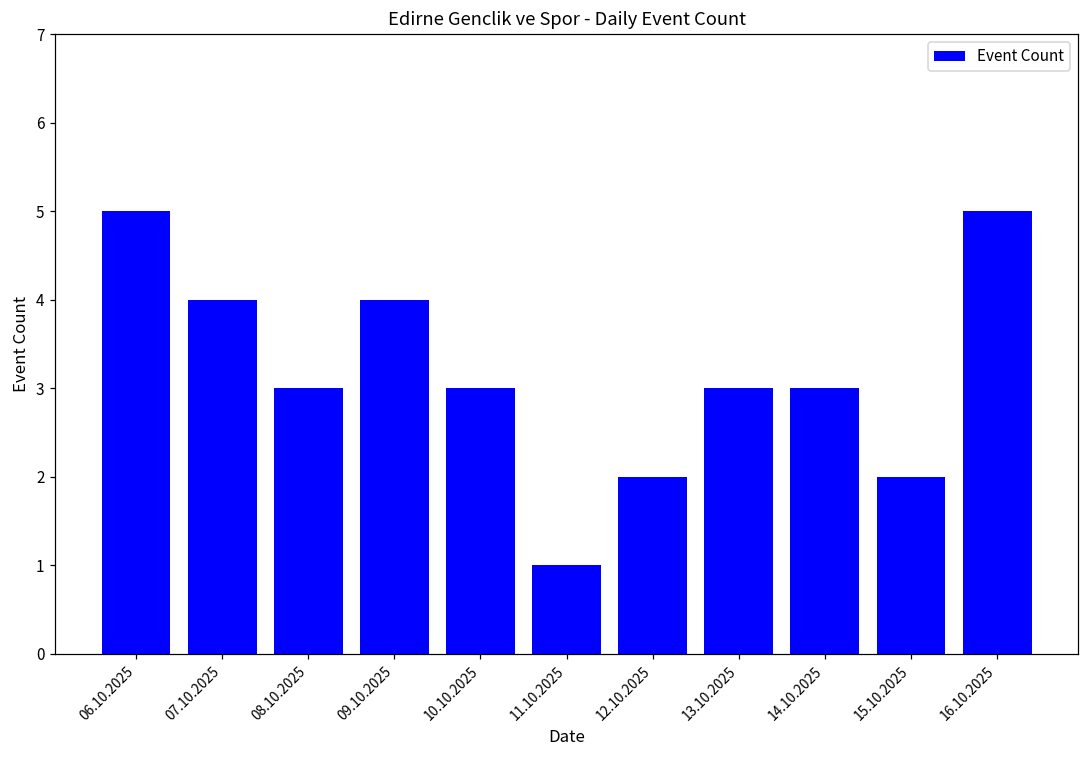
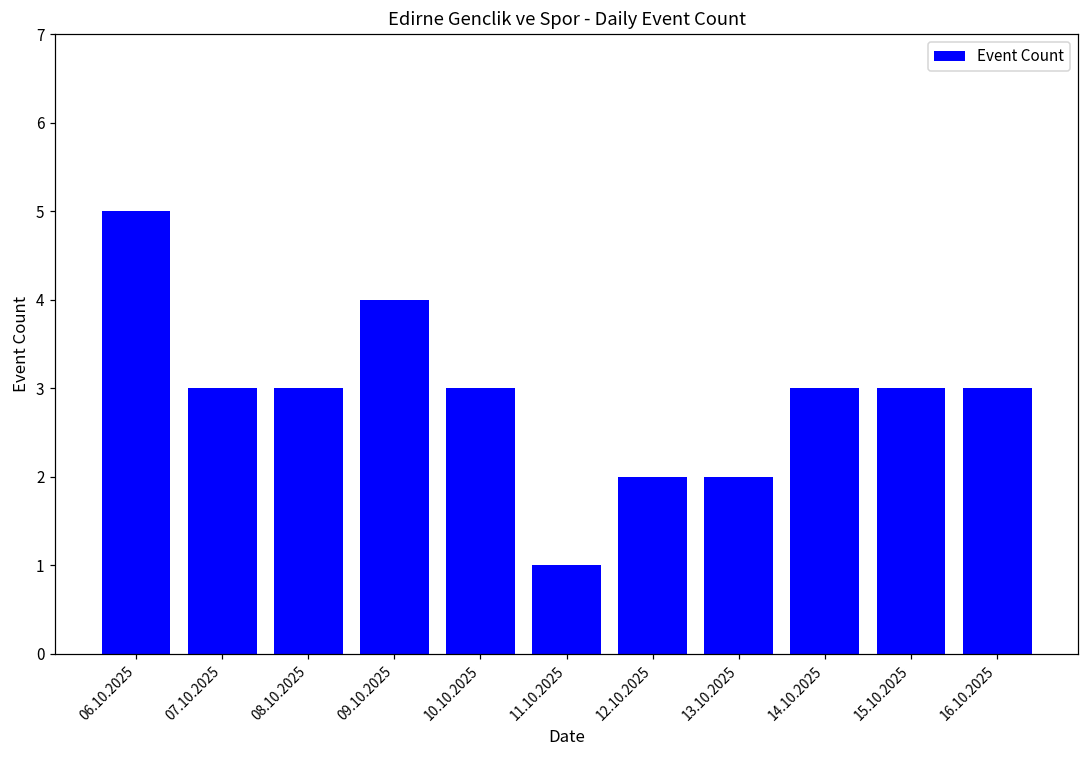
07.10.2025: 4 -> 3
13.10.2025: 3 -> 2
15.10.2025: 2 -> 3
16.10.2025: 5 -> 3
